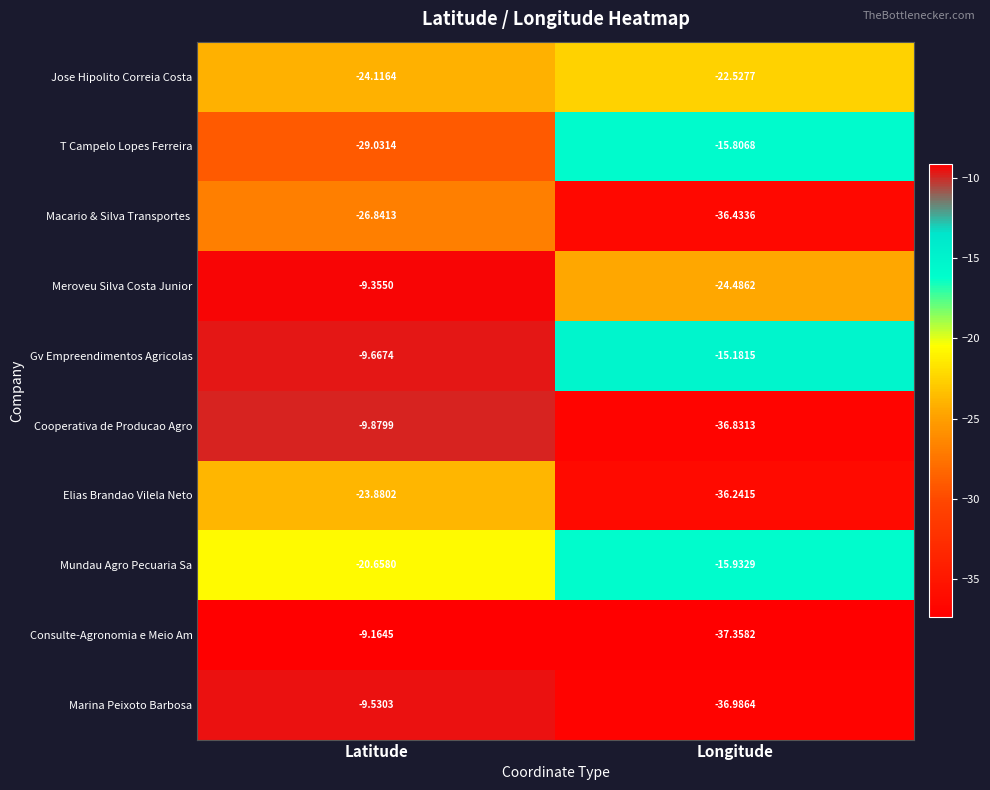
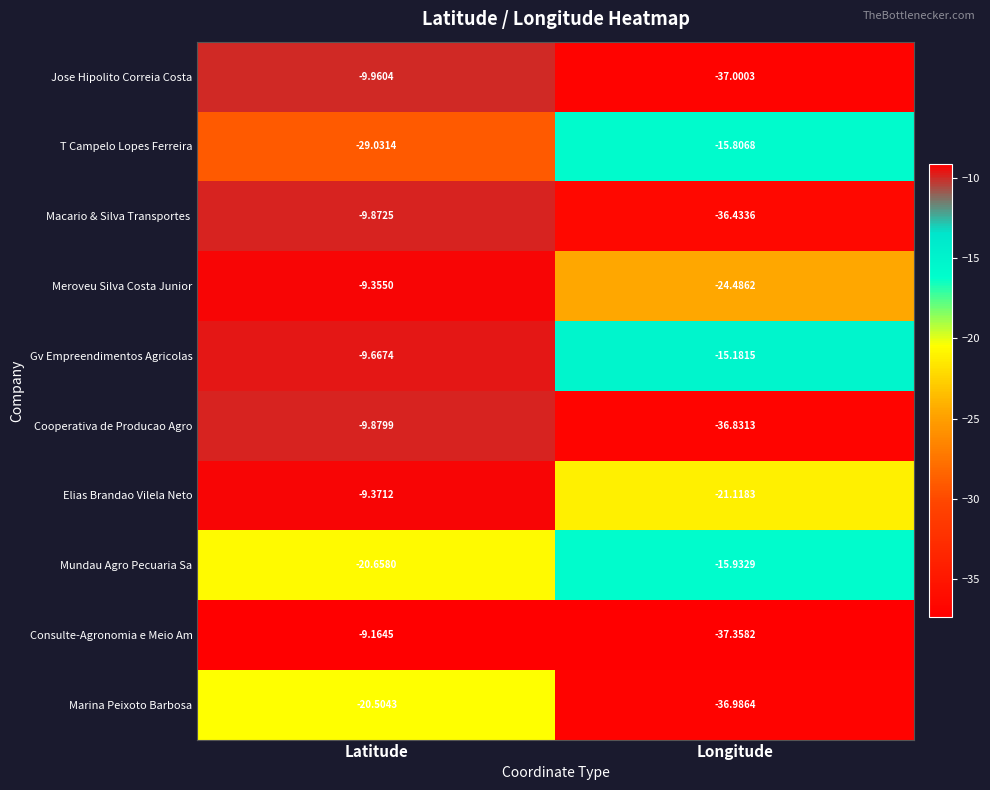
Jose Hipolito Correia Costa, Latitude: -24.1164 -> -9.9604
Jose Hipolito Correia Costa, Longitude: -22.5277 -> -37.0003
Macario & Silva Transportes, Latitude: -26.8413 -> -9.8725
Elias Brandao Vilela Neto, Latitude: -23.8802 -> -9.3712
Elias Brandao Vilela Neto, Longitude: -36.2415 -> -21.1183
Marina Peixoto Barbosa, Latitude: -9.5303 -> -20.5043
